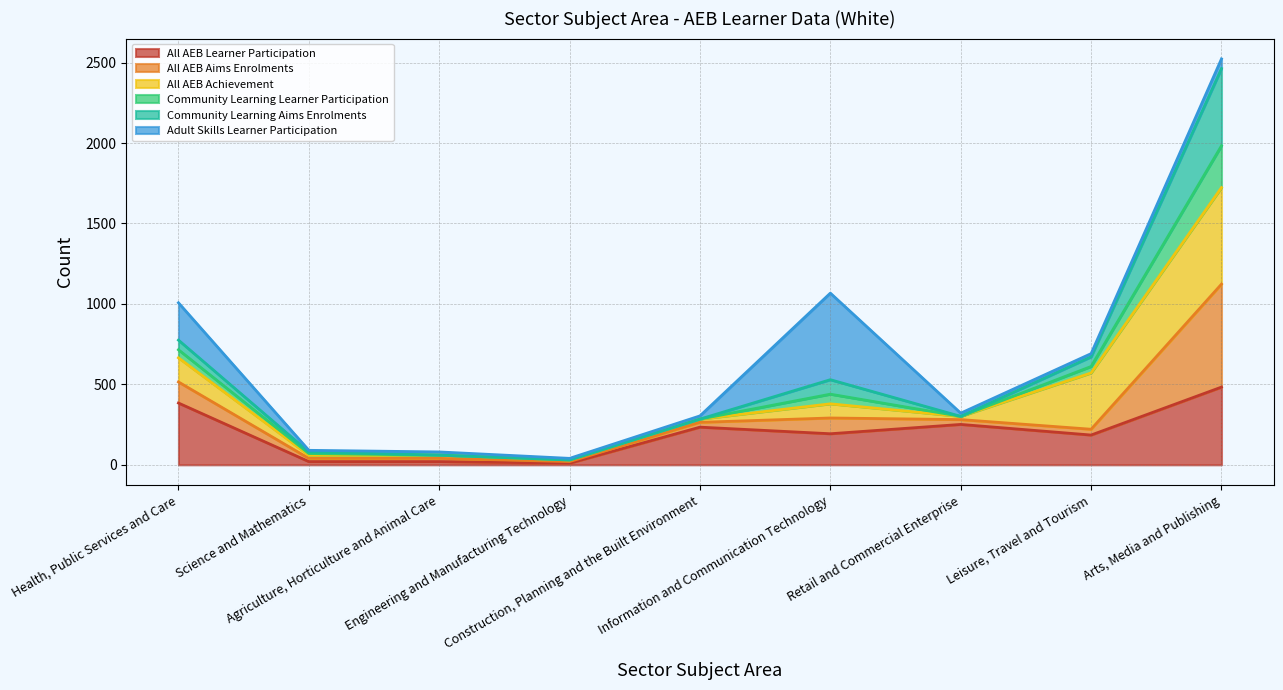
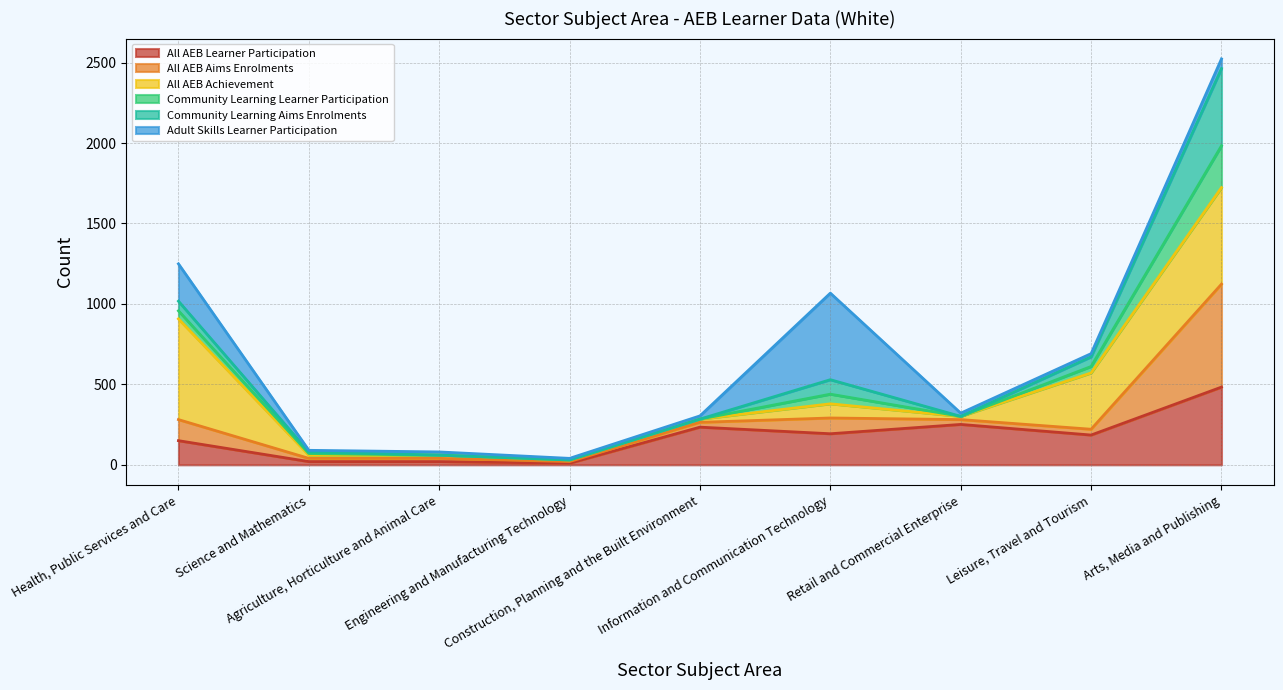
All AEB Learner Participation, Health, Public Services and Care: 380 -> 150
All AEB Achievement, Health, Public Services and Care: 150 -> 630
